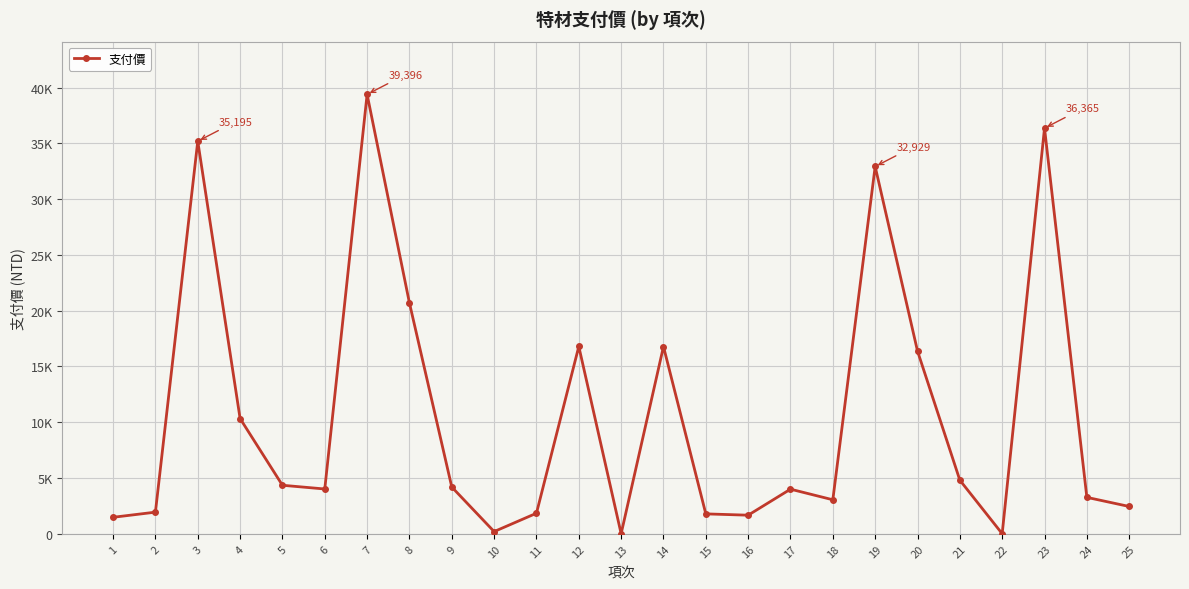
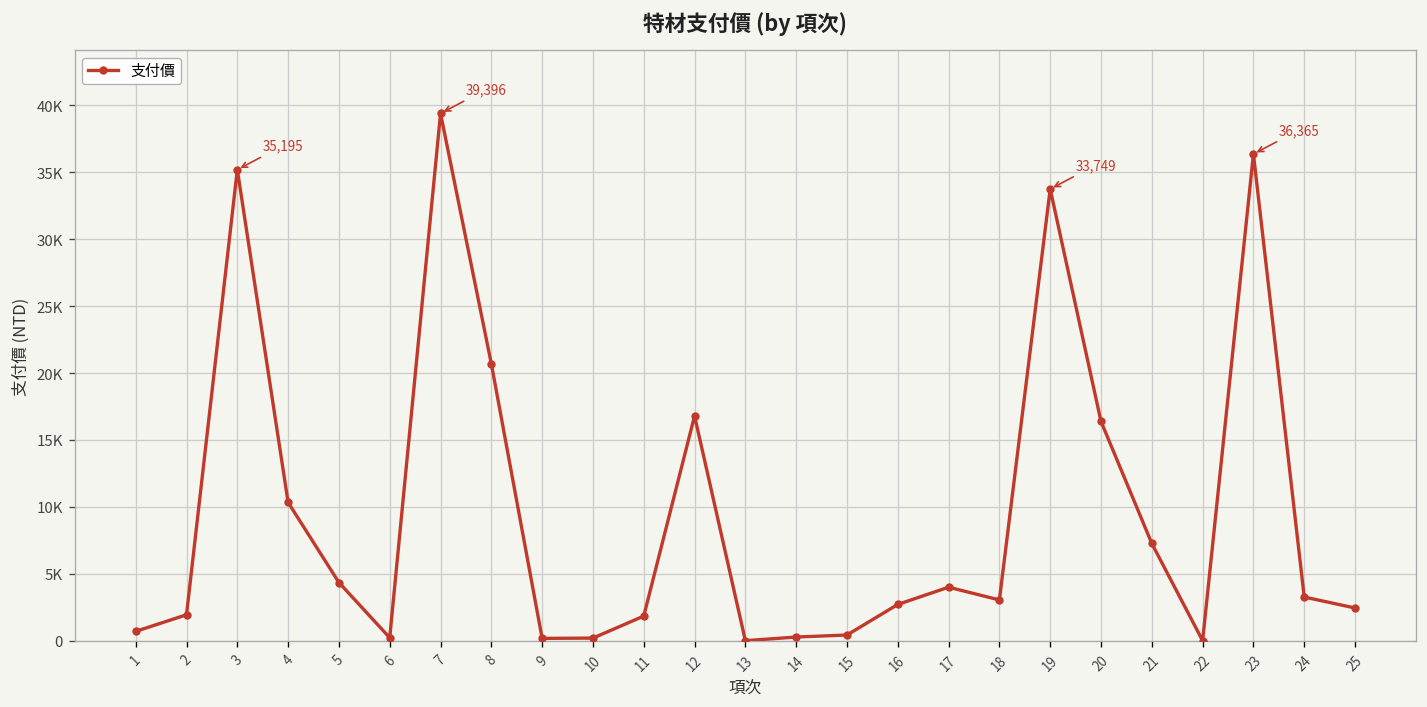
1: 1500 -> 700
6: 4000 -> 200
9: 4200 -> 200
14: 16800 -> 300
15: 1800 -> 400
16: 1700 -> 2700
19: 32,929 -> 33,749
21: 4800 -> 7300
